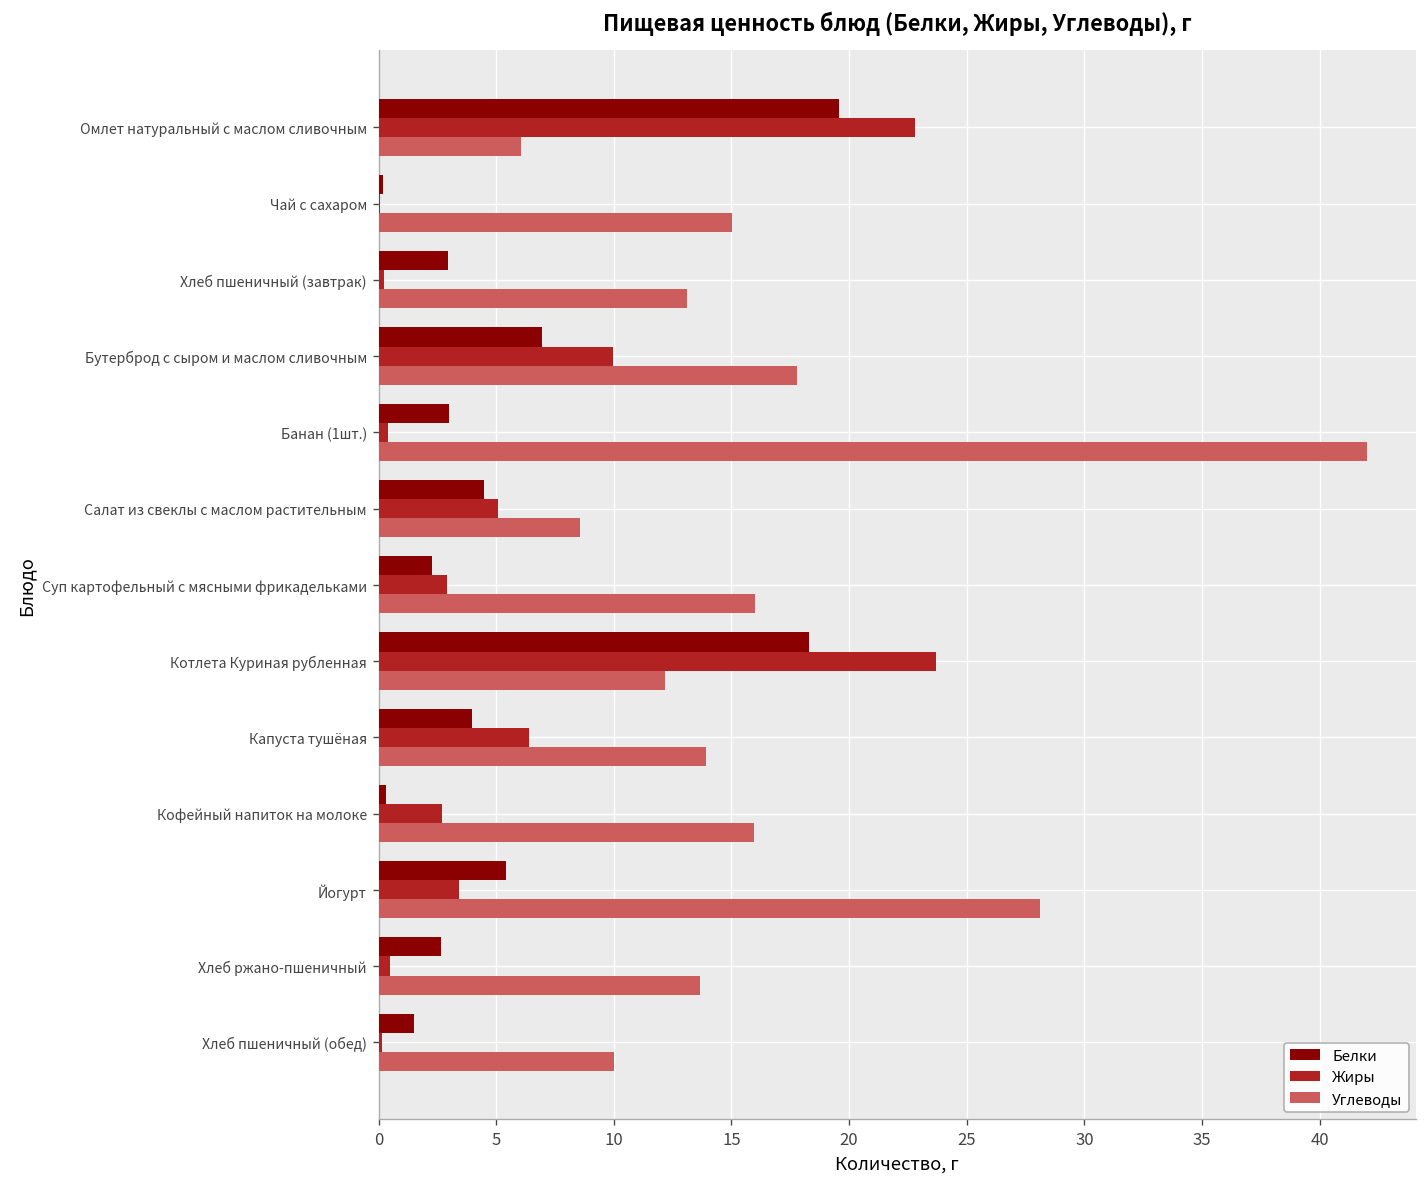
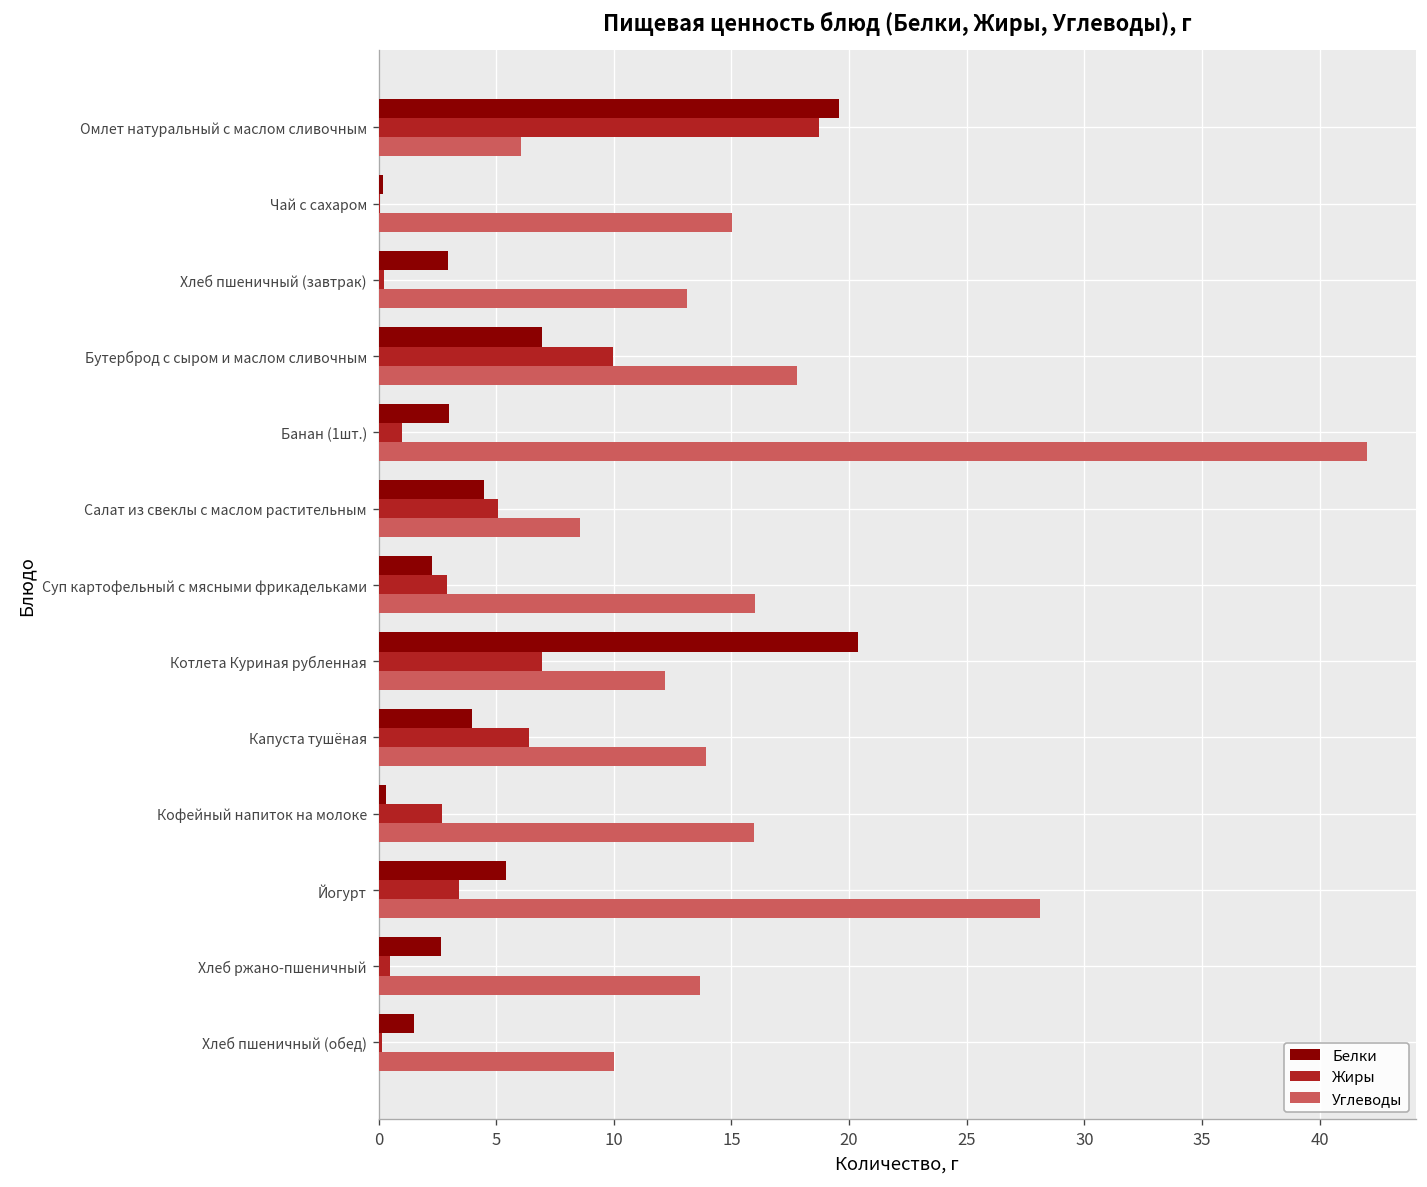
Жиры, Омлет натуральный с маслом сливочным: 22.8 -> 18.7
Жиры, Банан (1шт.): 0.4 -> 1.0
Белки, Котлета Куриная рубленная: 18.3 -> 20.4
Жиры, Котлета Куриная рубленная: 23.7 -> 7.0
